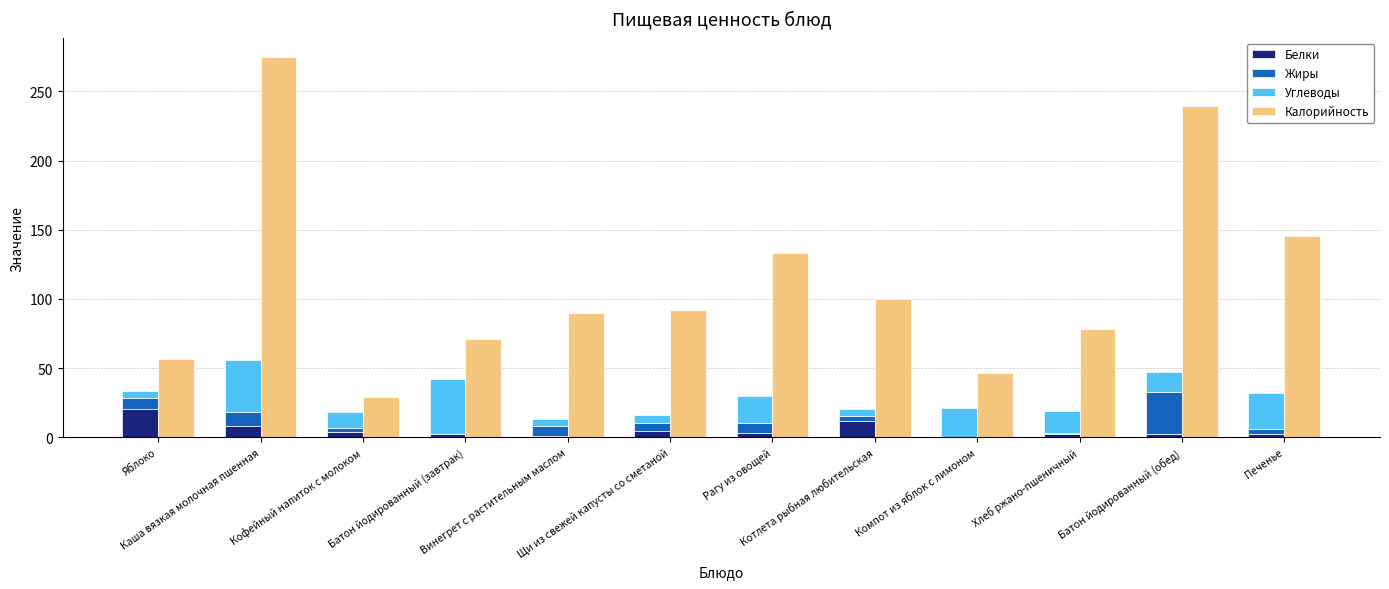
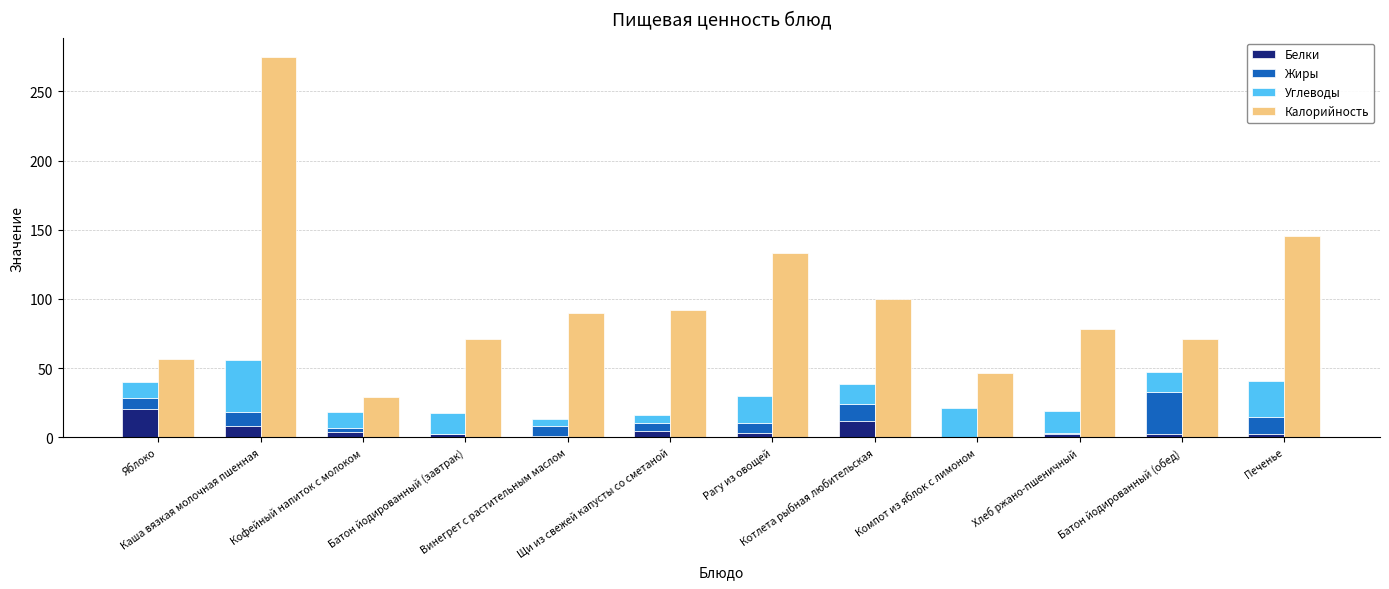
Углеводы, Яблоко: 5 -> 12
Углеводы, Батон йодированный (завтрак): 39 -> 15
Жиры, Котлета рыбная любительская: 4 -> 13
Углеводы, Котлета рыбная любительская: 6 -> 14
Калорийность, Батон йодированный (обед): 240 -> 71
Жиры, Печенье: 3 -> 12
